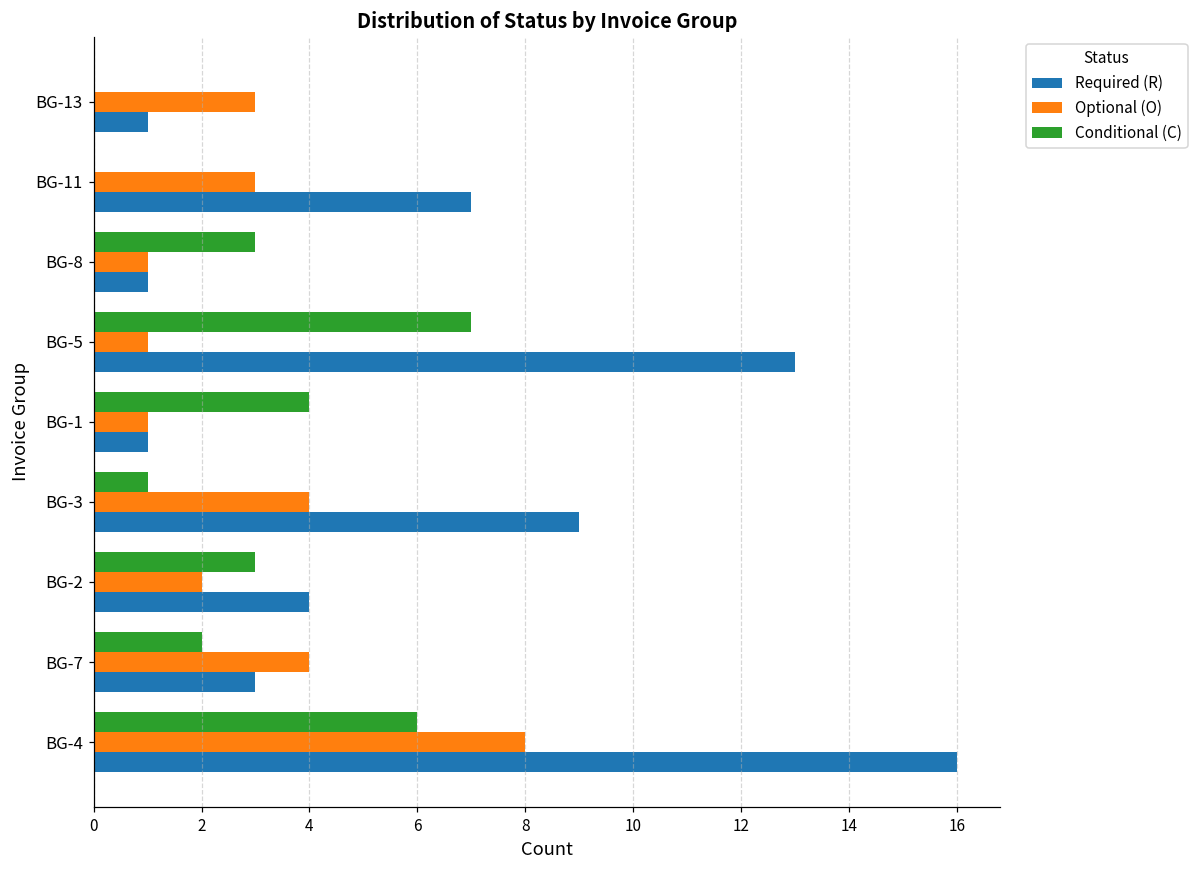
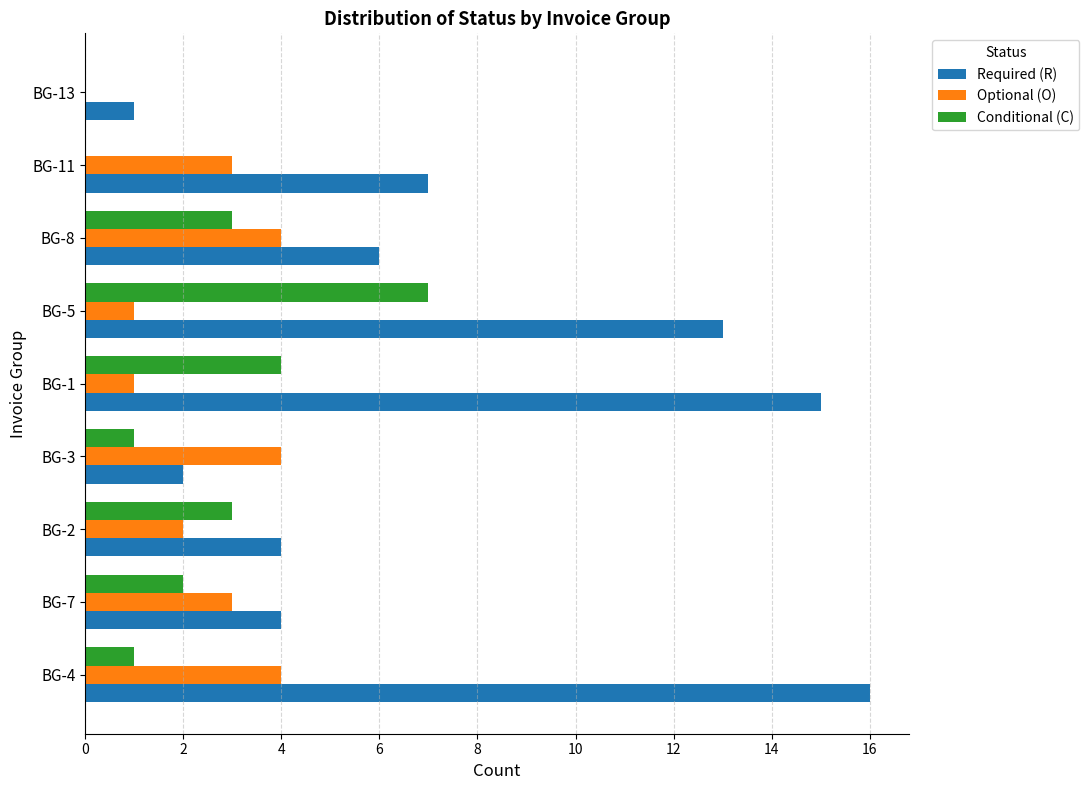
Optional (O), BG-13: 3 -> 0
Optional (O), BG-8: 1 -> 4
Required (R), BG-8: 1 -> 6
Required (R), BG-1: 1 -> 15
Required (R), BG-3: 9 -> 2
Optional (O), BG-7: 4 -> 3
Required (R), BG-7: 3 -> 4
Conditional (C), BG-4: 6 -> 1
Optional (O), BG-4: 8 -> 4
